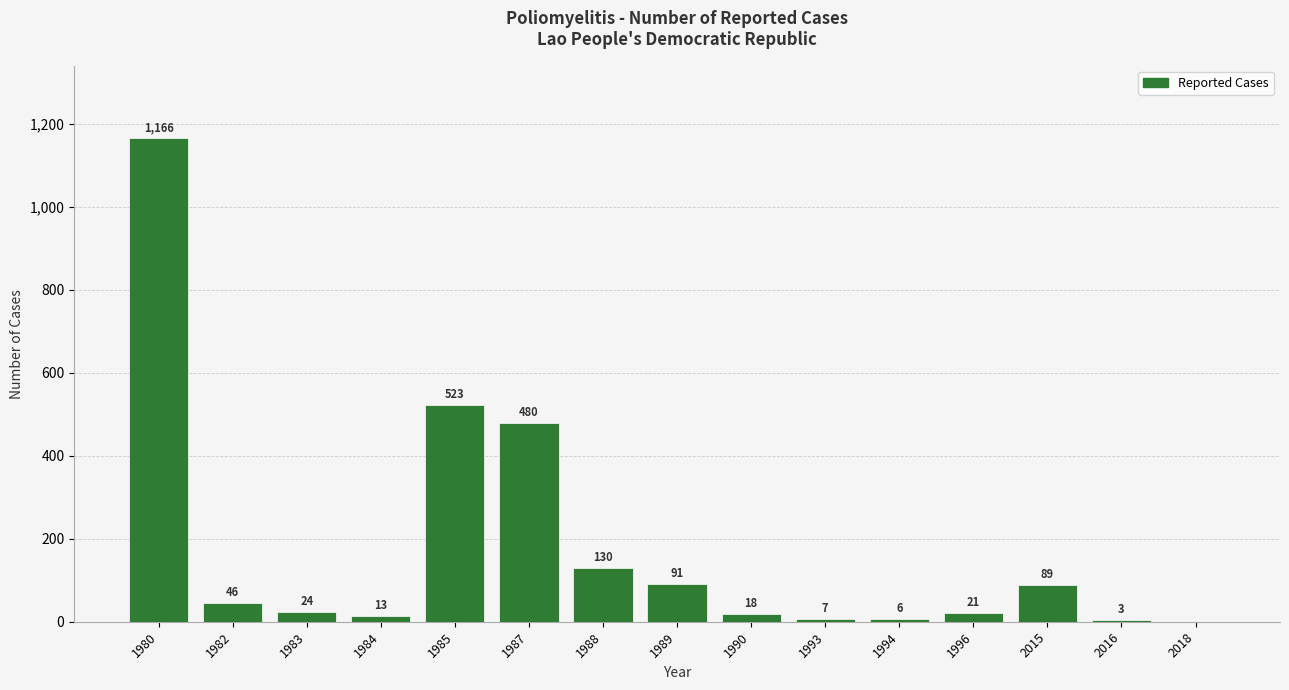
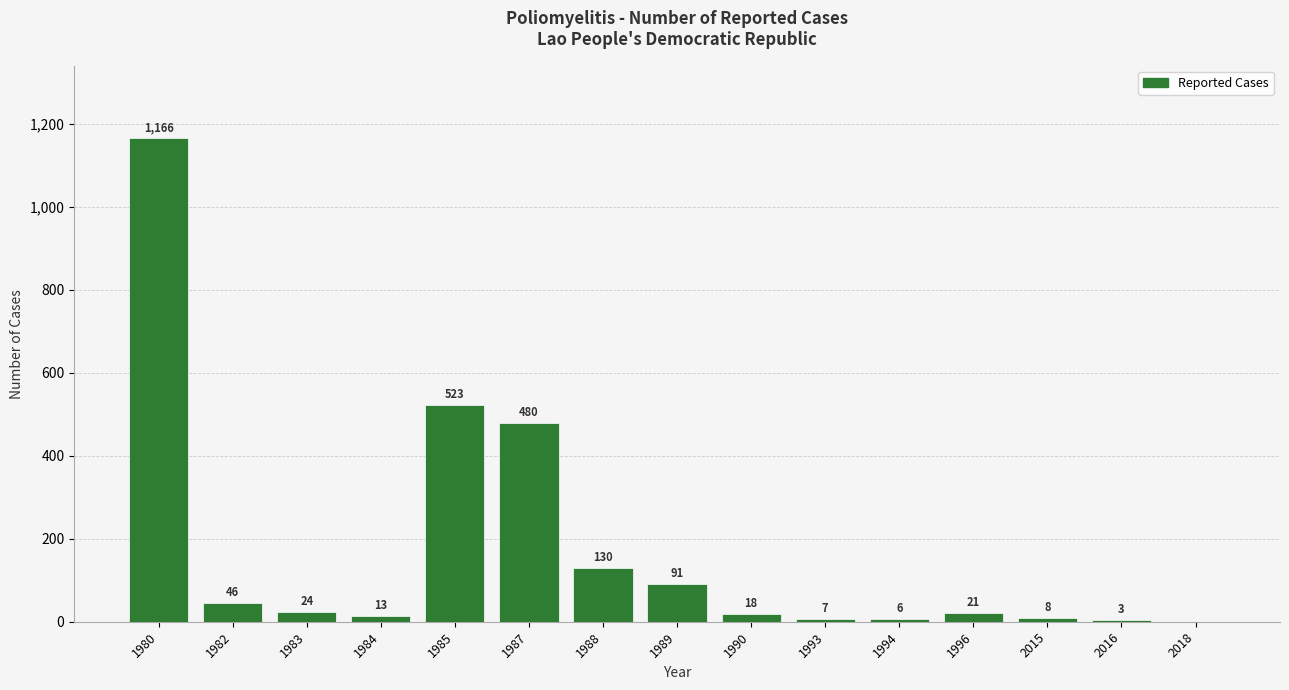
2015: 89 -> 8
